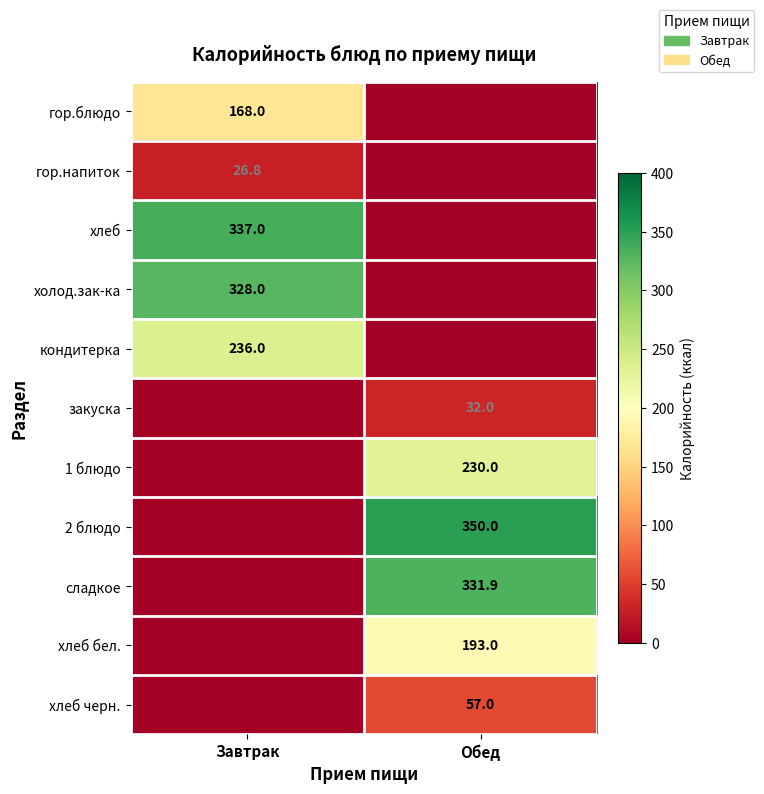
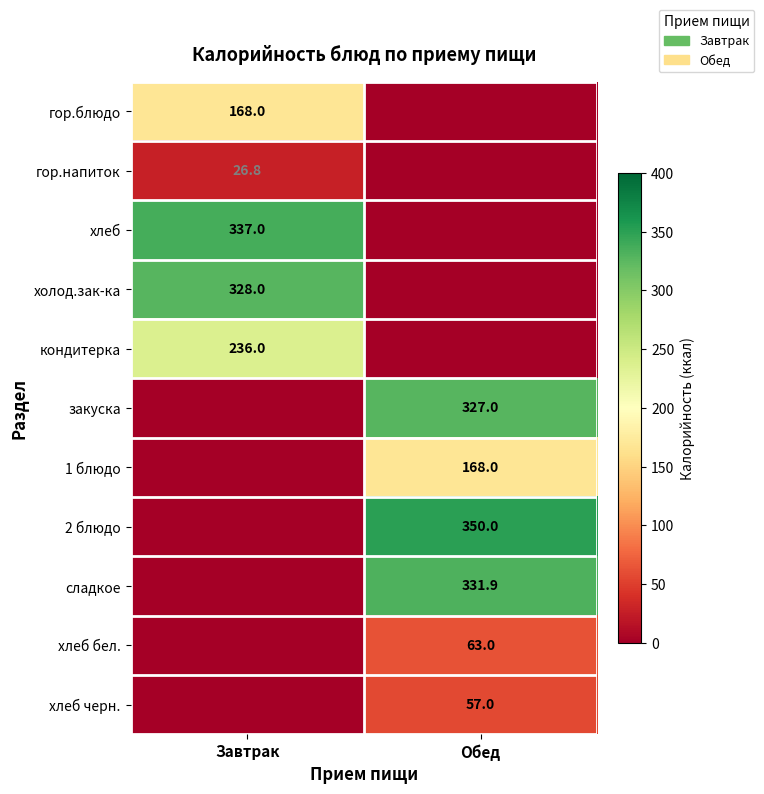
закуска, Обед: 32.0 -> 327.0
1 блюдо, Обед: 230.0 -> 168.0
хлеб бел., Обед: 193.0 -> 63.0
